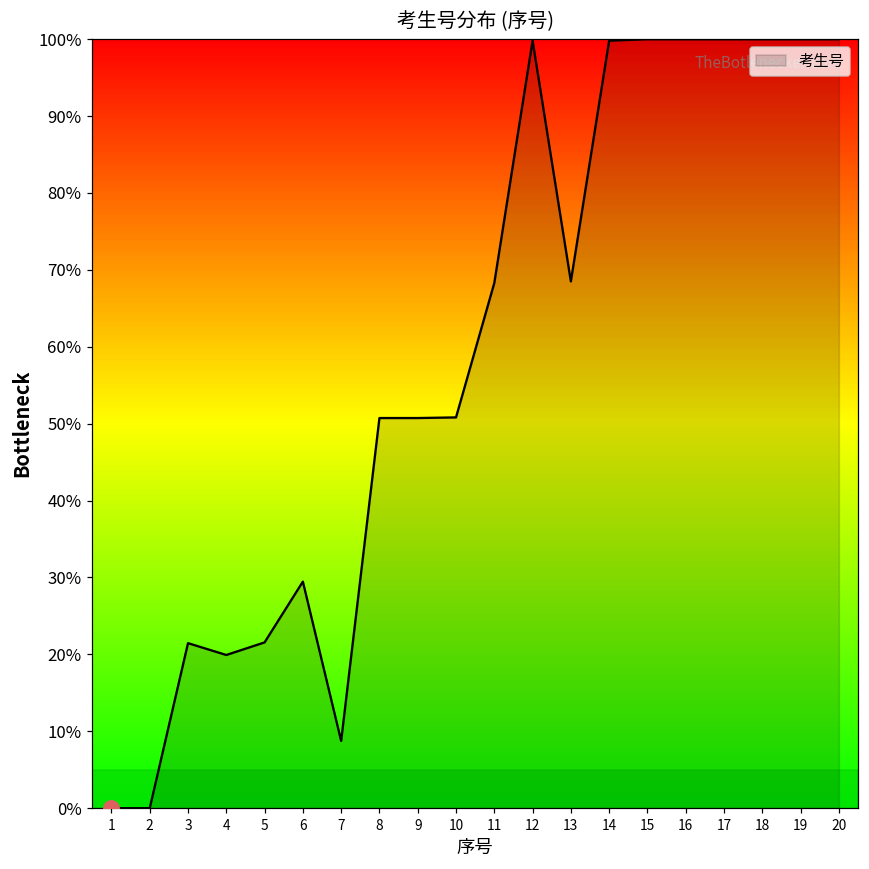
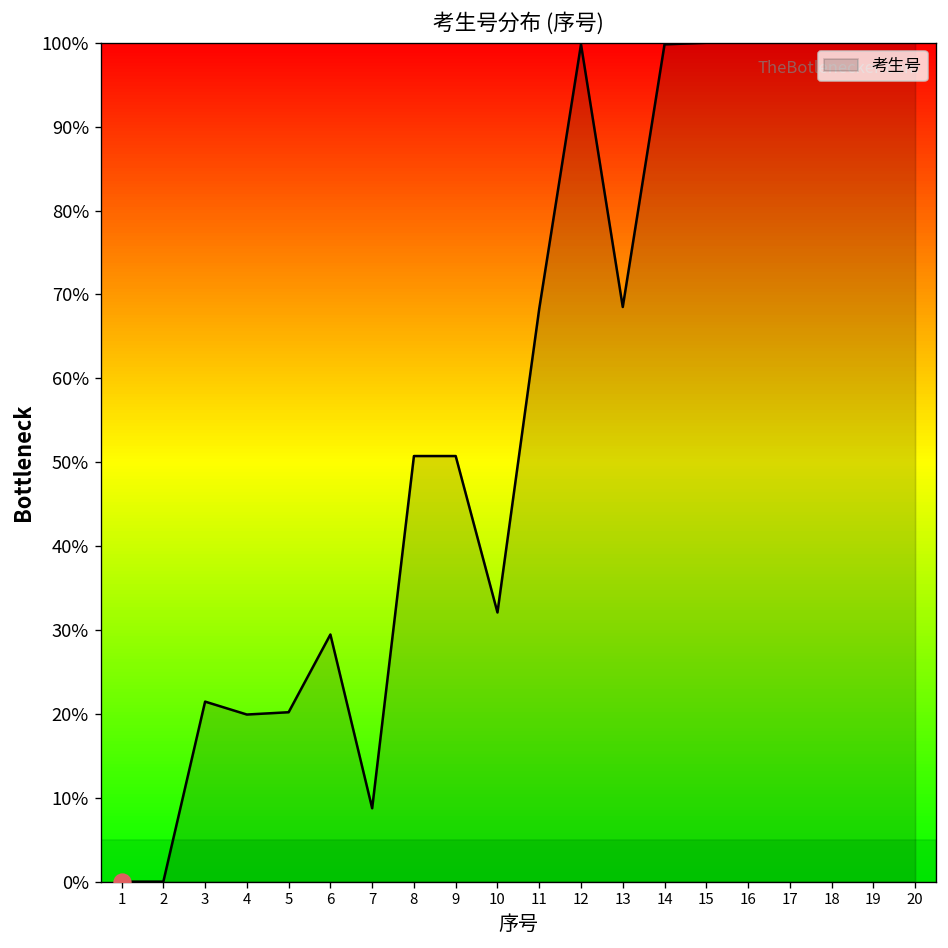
考生号, 5: 22% -> 20%
考生号, 10: 51% -> 32%
